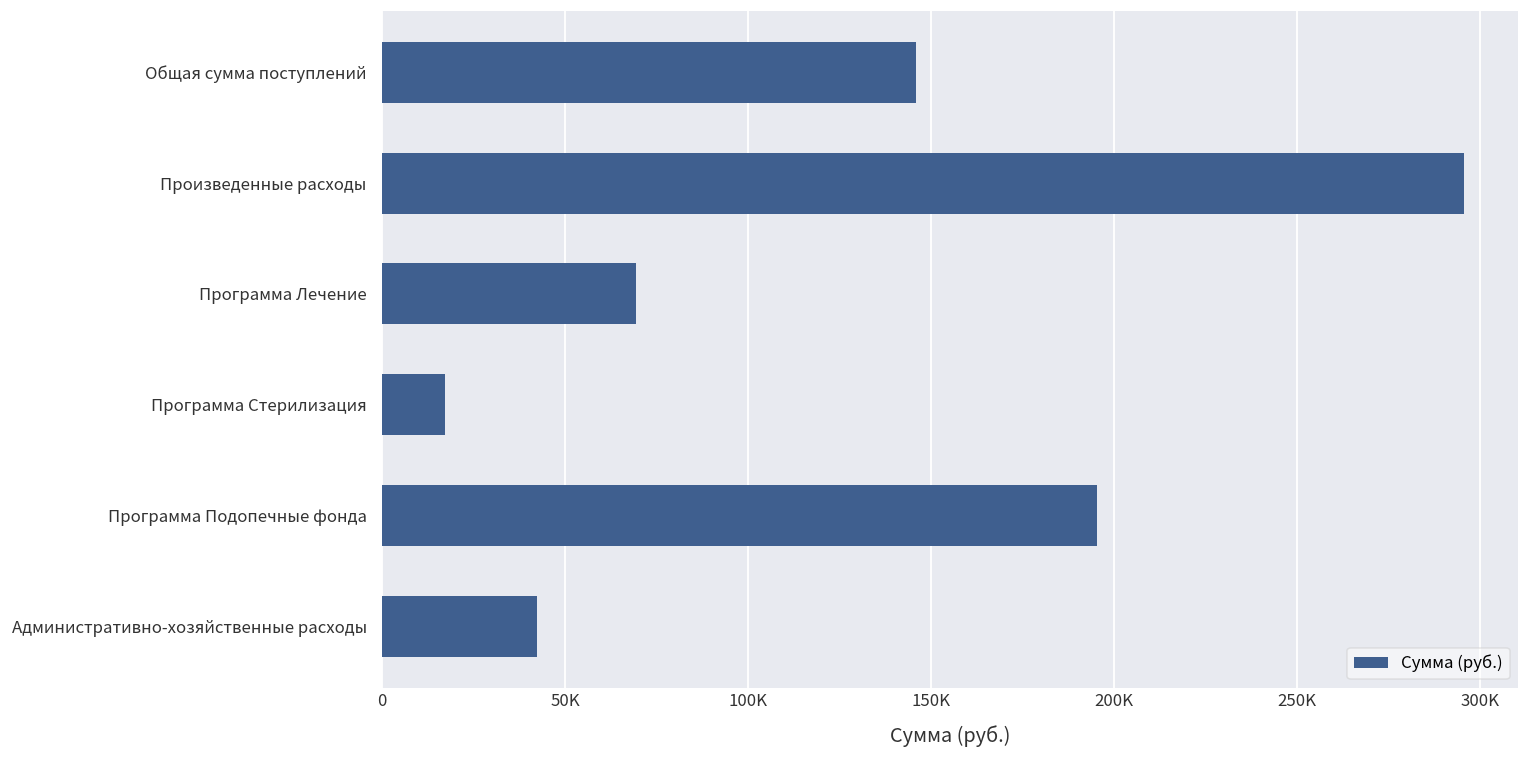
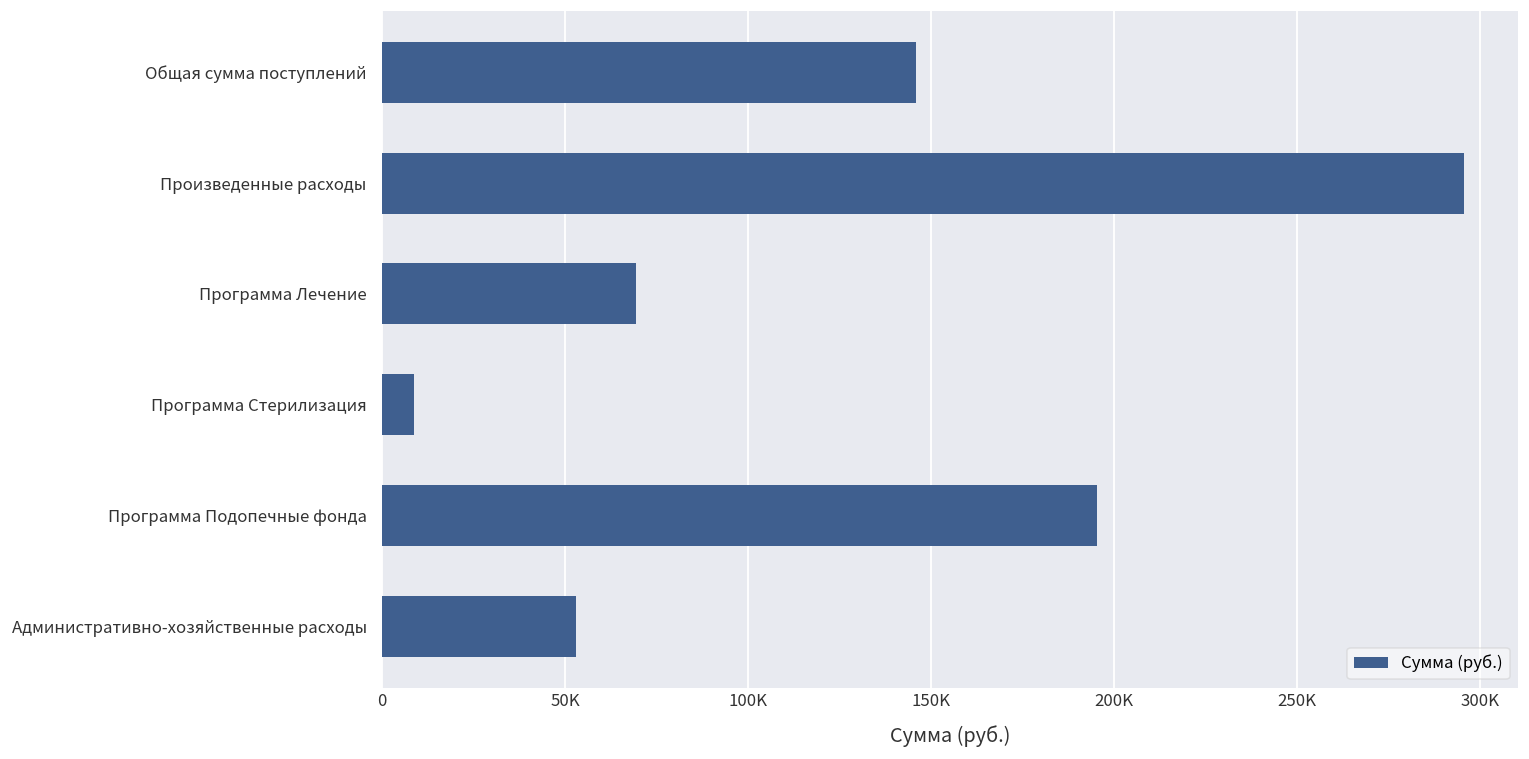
Программа Стерилизация: 17000 -> 9000
Административно-хозяйственные расходы: 42000 -> 53000
